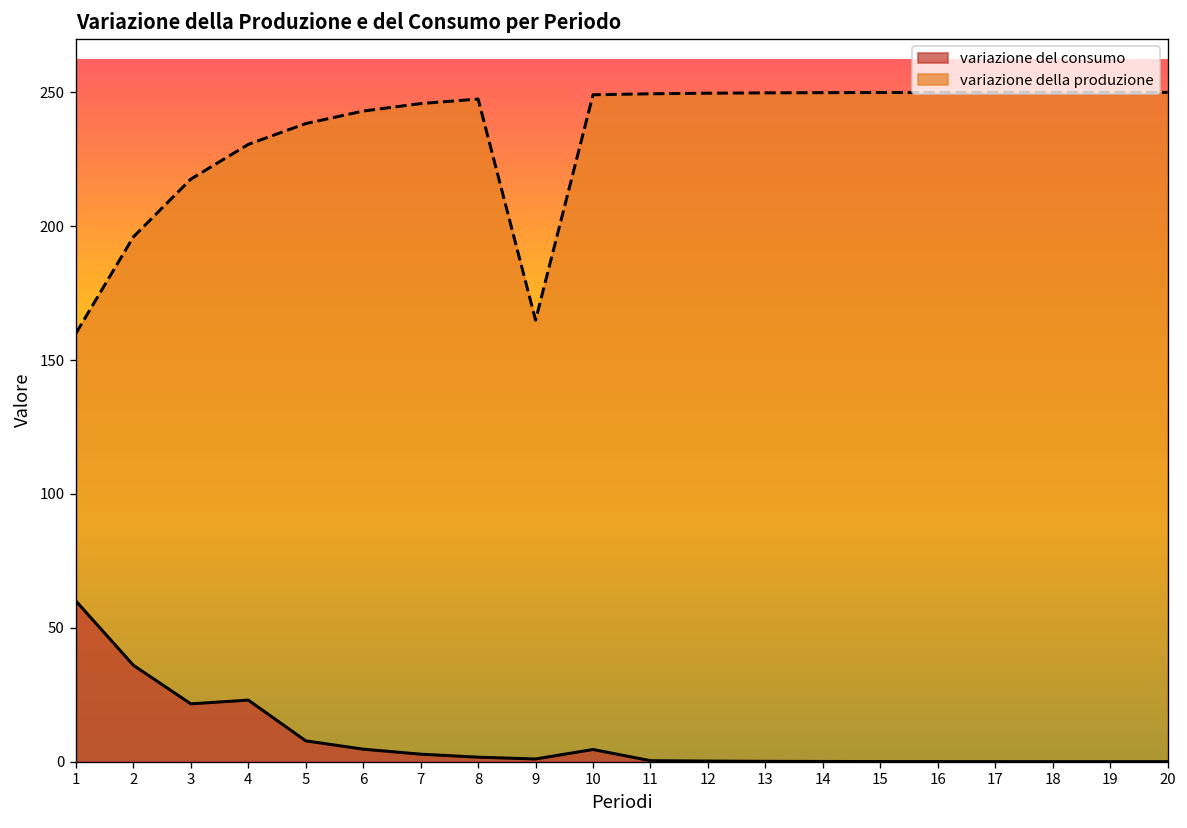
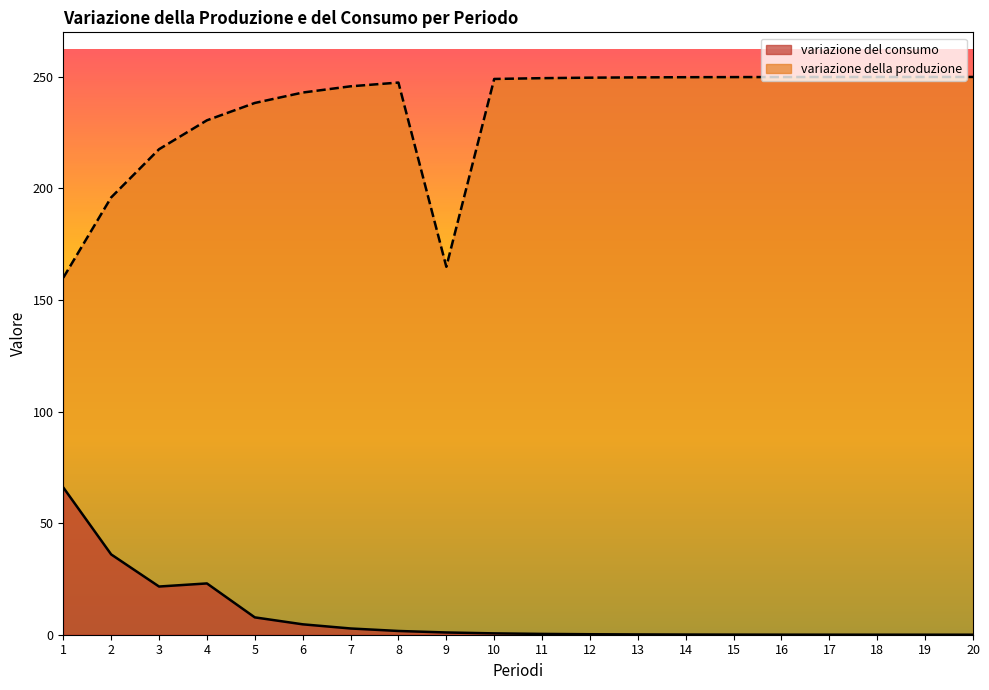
variazione del consumo, 1: 60 -> 66
variazione del consumo, 10: 5 -> 1
